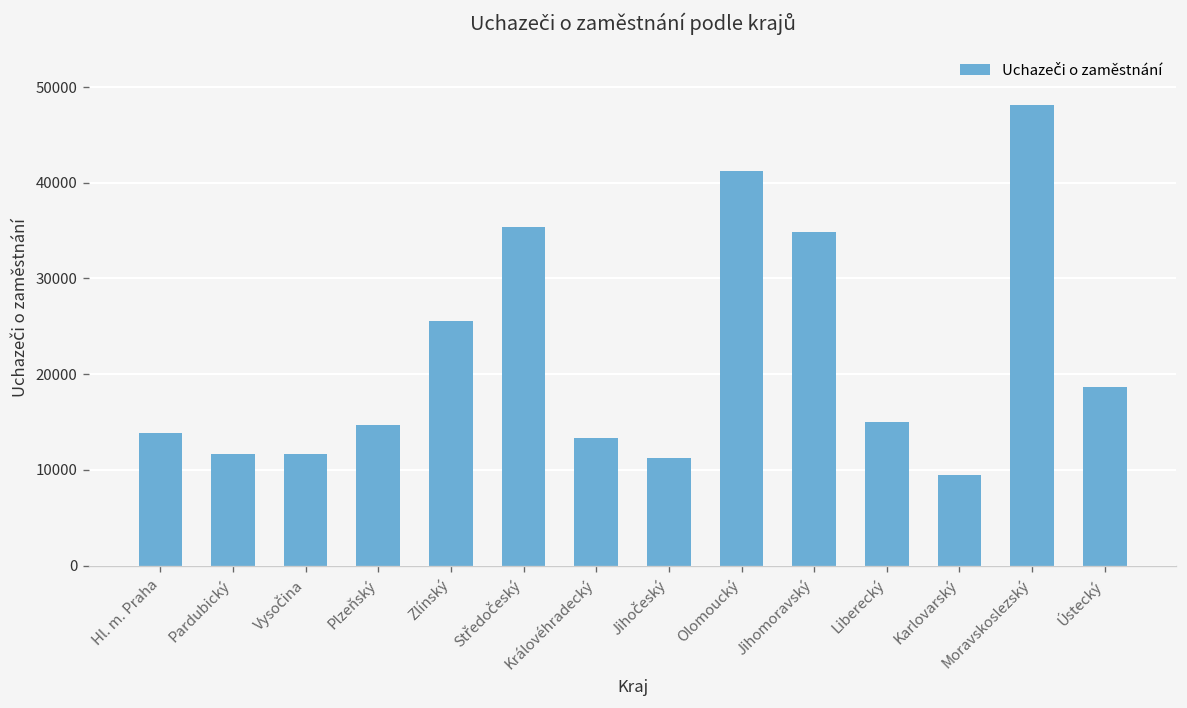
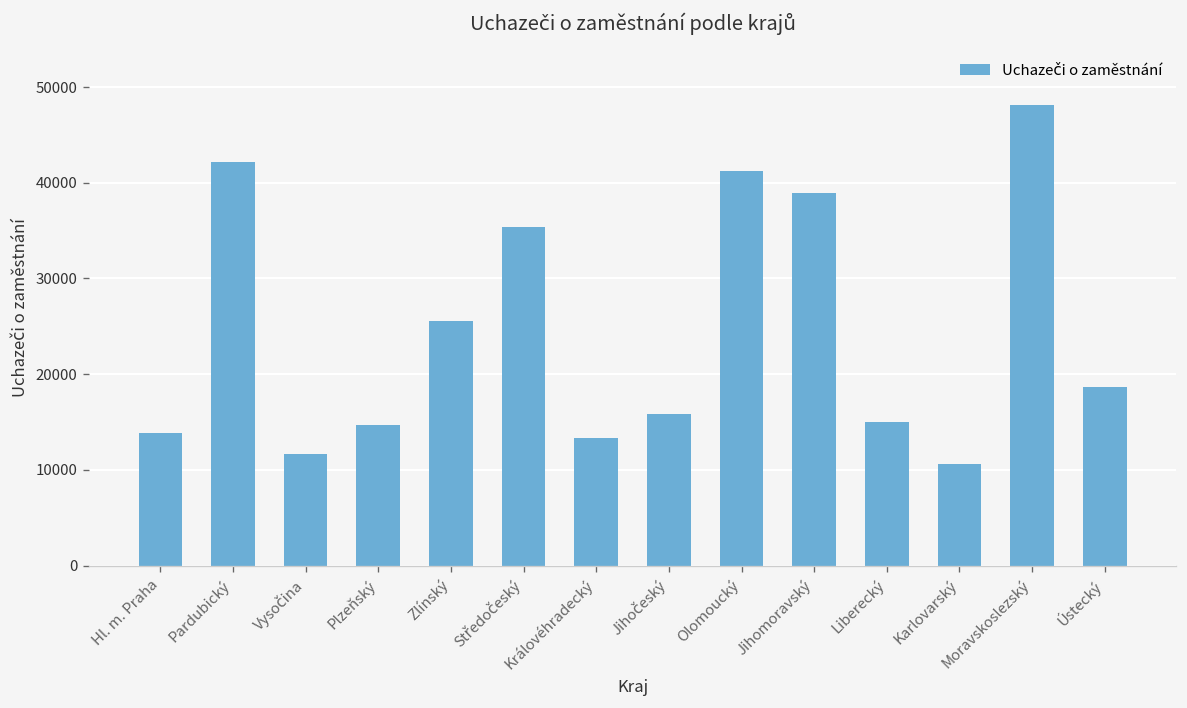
Pardubický: 12000 -> 42000
Jihočeský: 11000 -> 16000
Jihomoravský: 35000 -> 39000
Karlovarský: 9000 -> 11000
